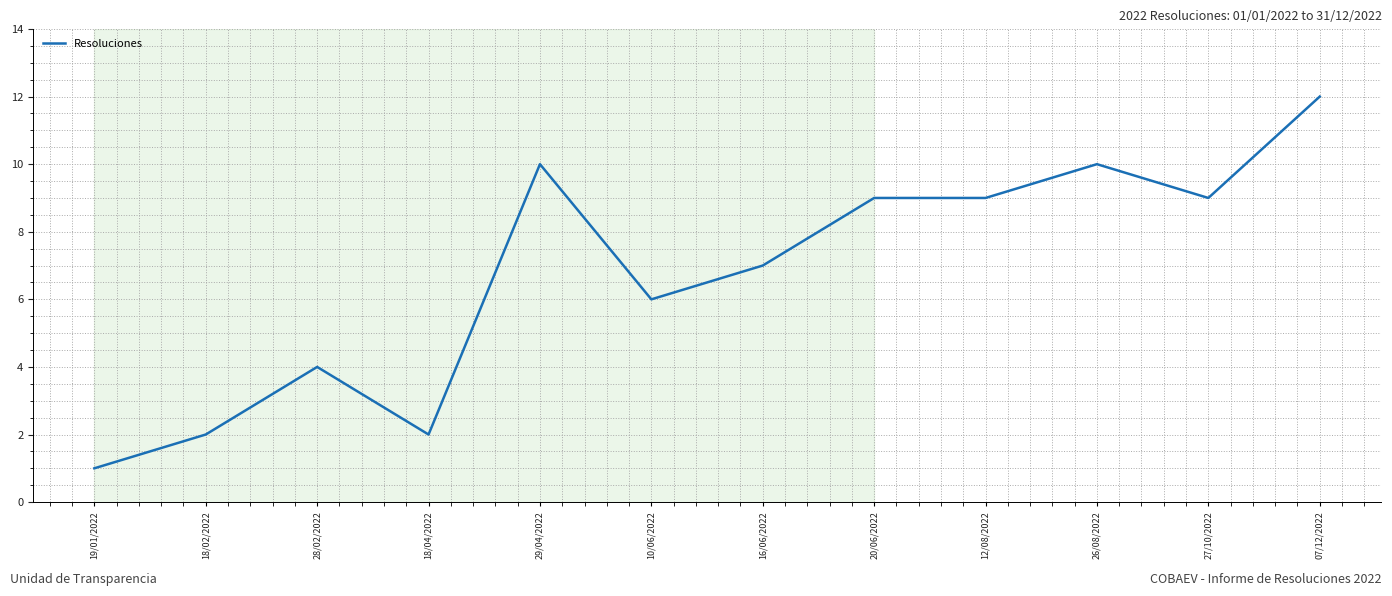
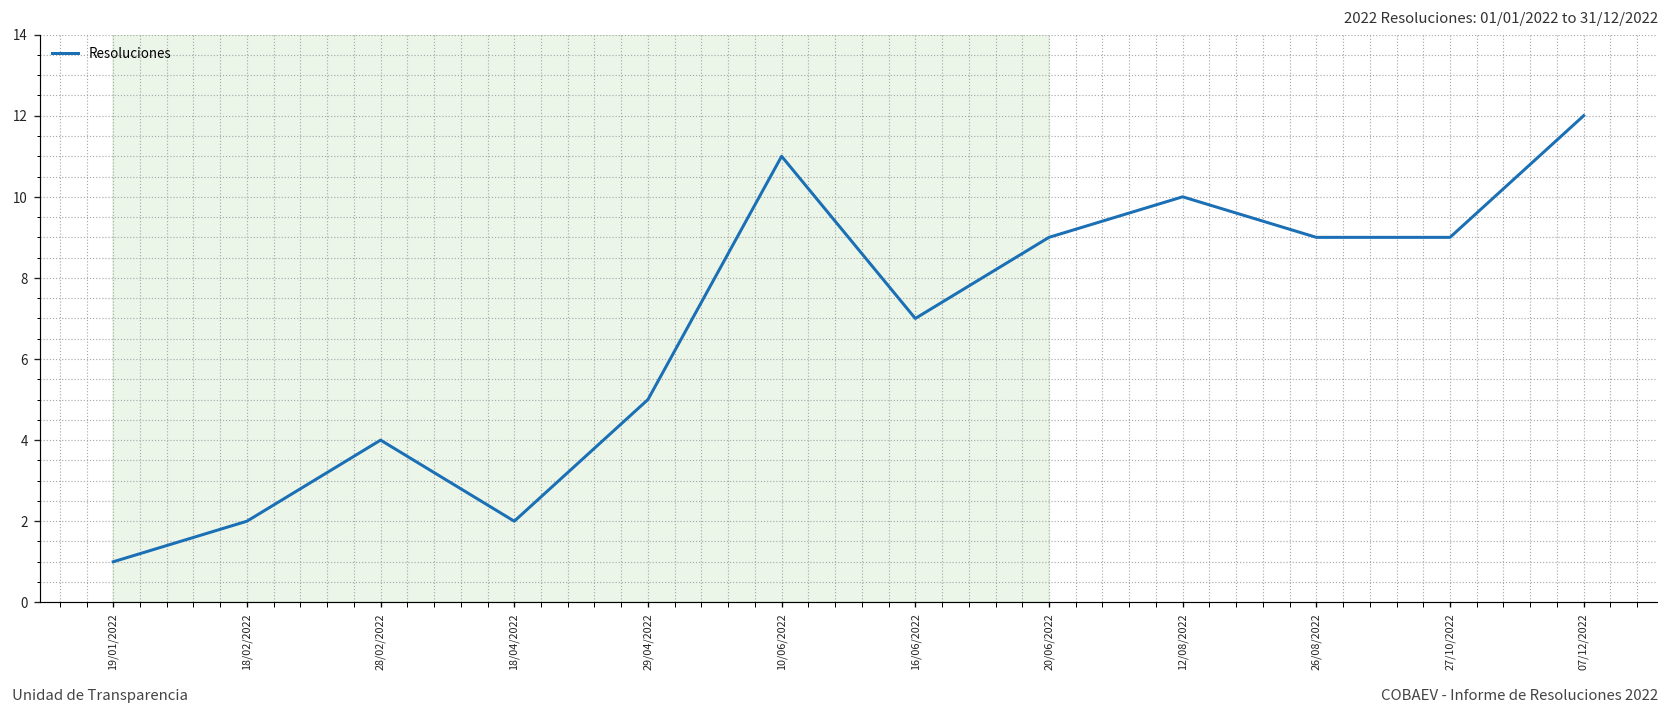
29/04/2022: 10 -> 5
10/06/2022: 6 -> 11
12/08/2022: 9 -> 10
26/08/2022: 10 -> 9
